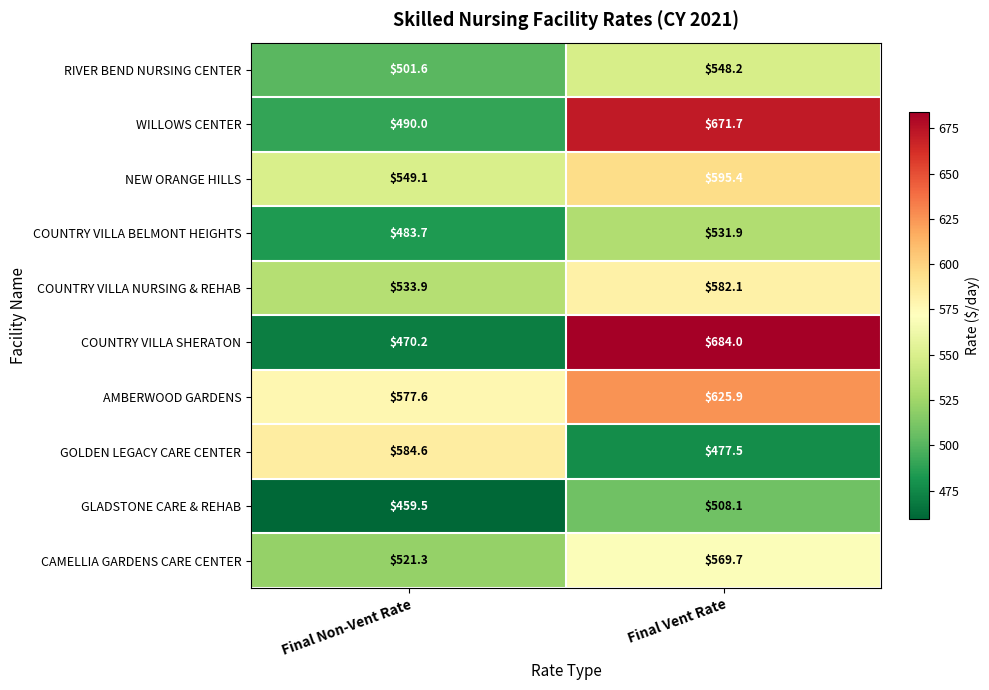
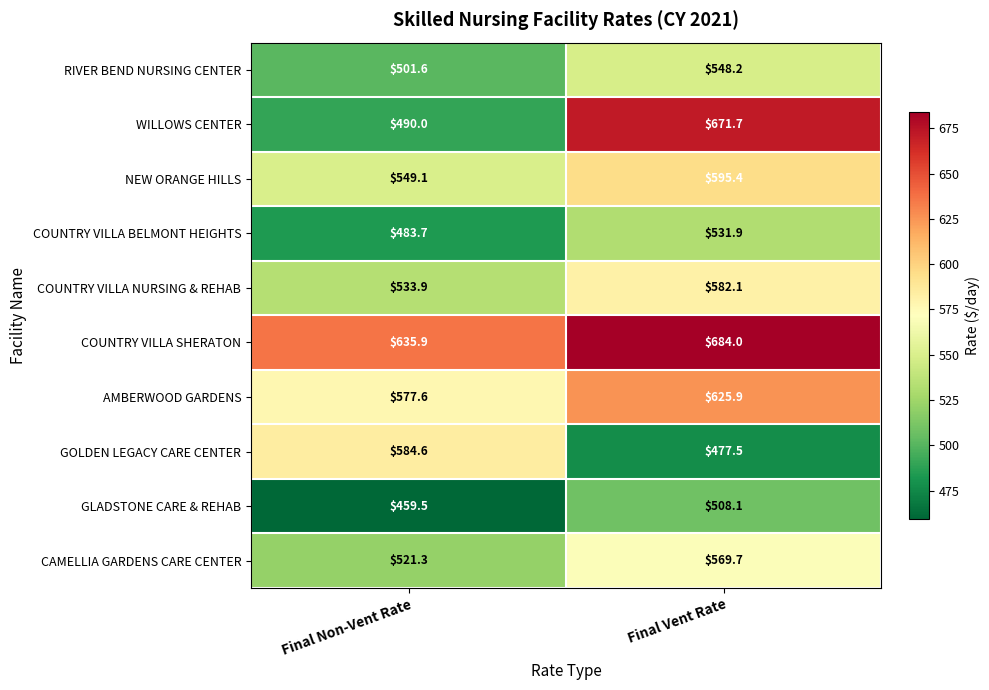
COUNTRY VILLA SHERATON, Final Non-Vent Rate: $470.2 -> $635.9
